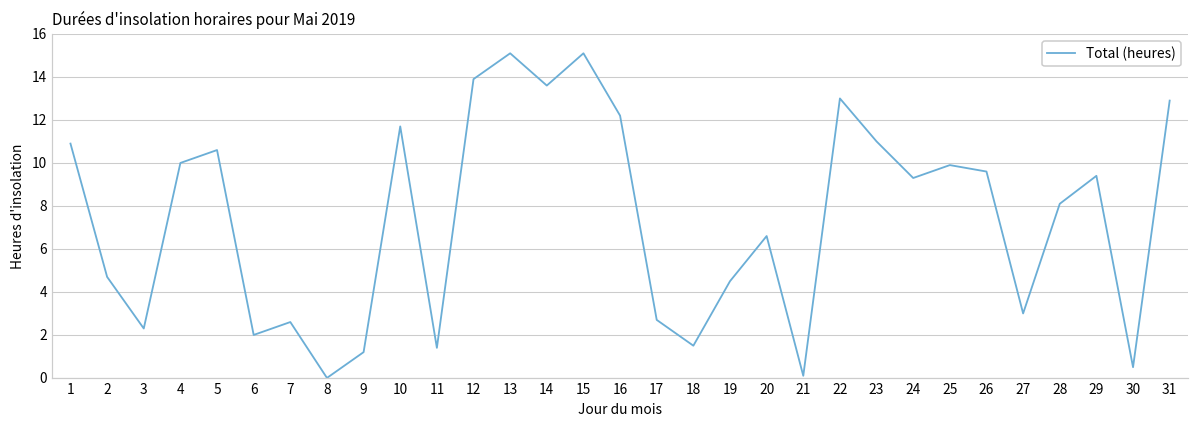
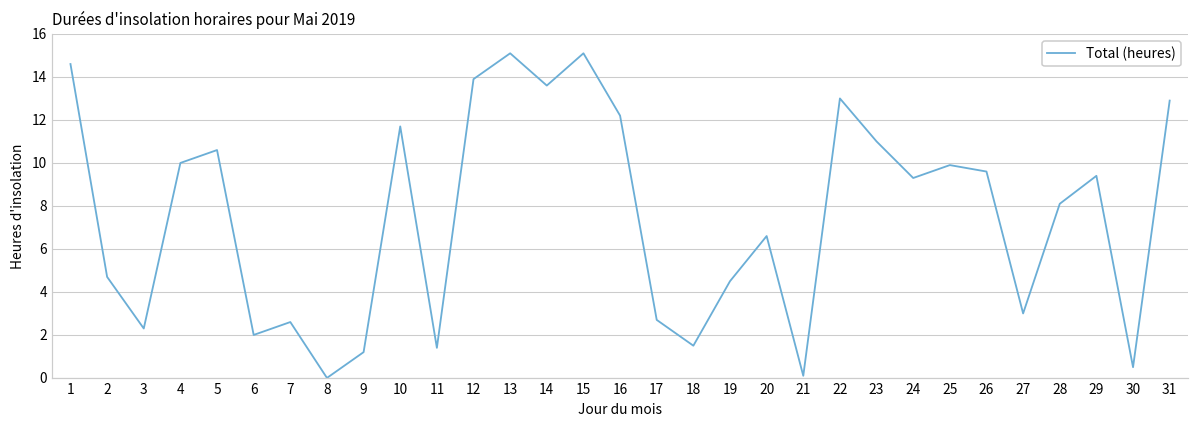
1: 10.9 -> 14.6
